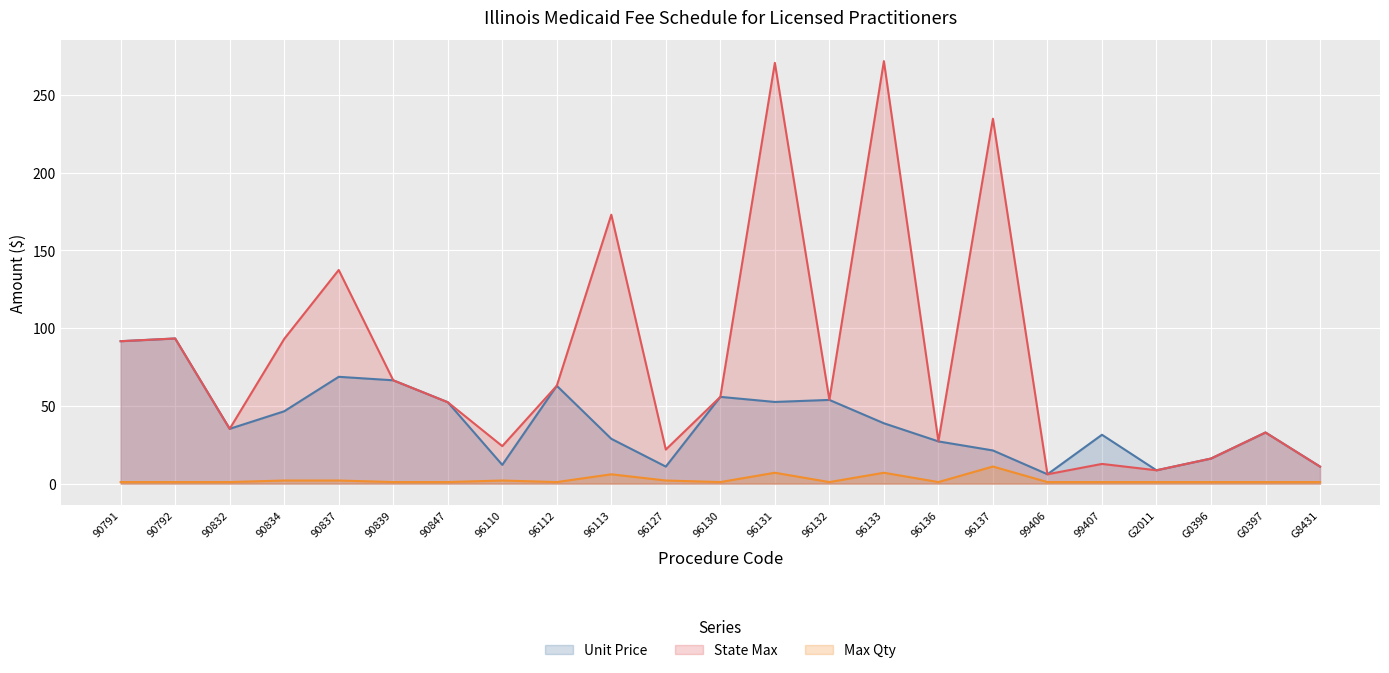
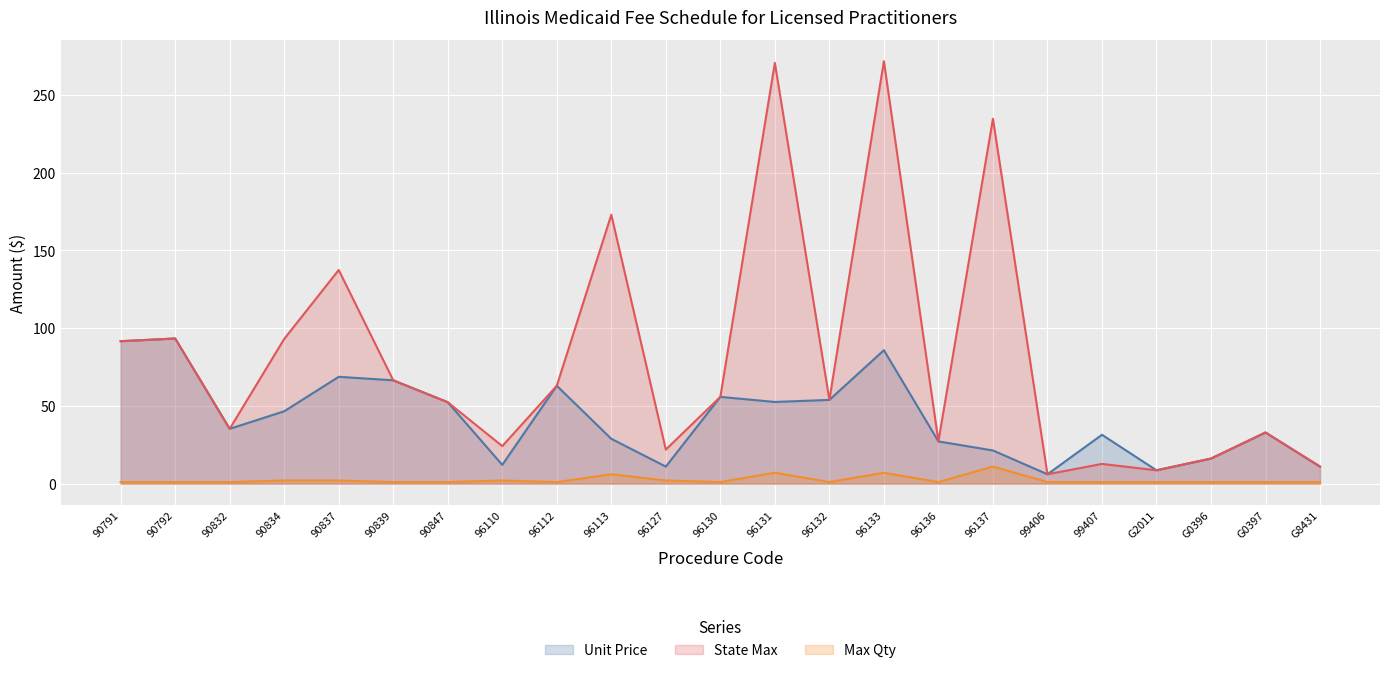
Unit Price, 96133: 39 -> 86
